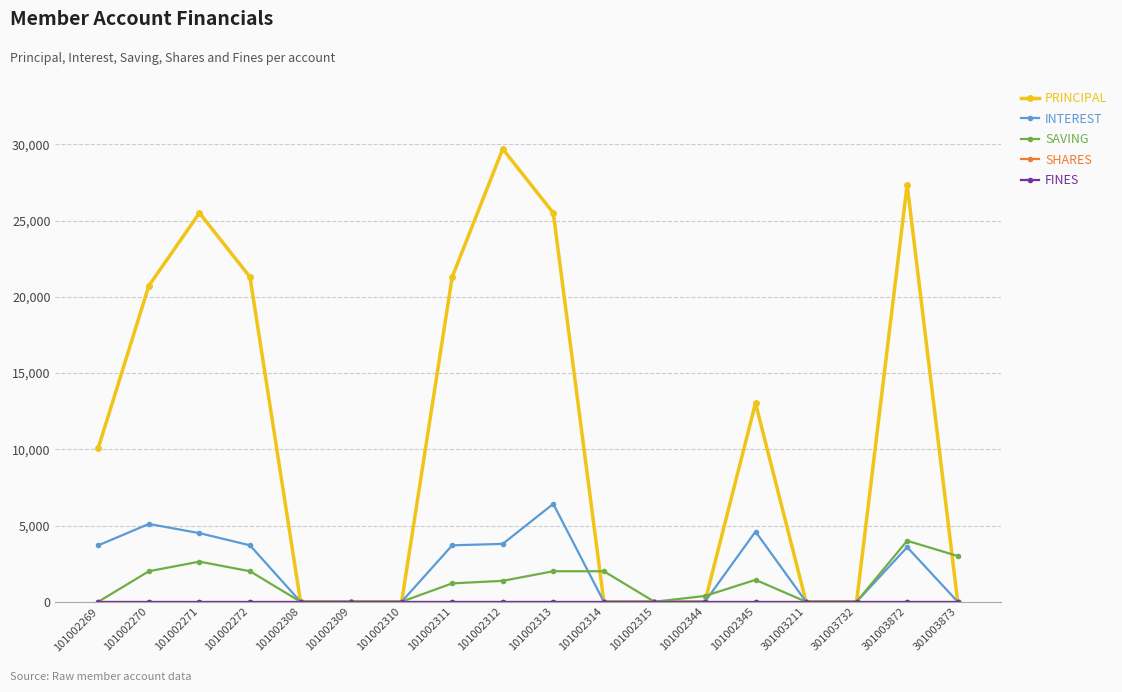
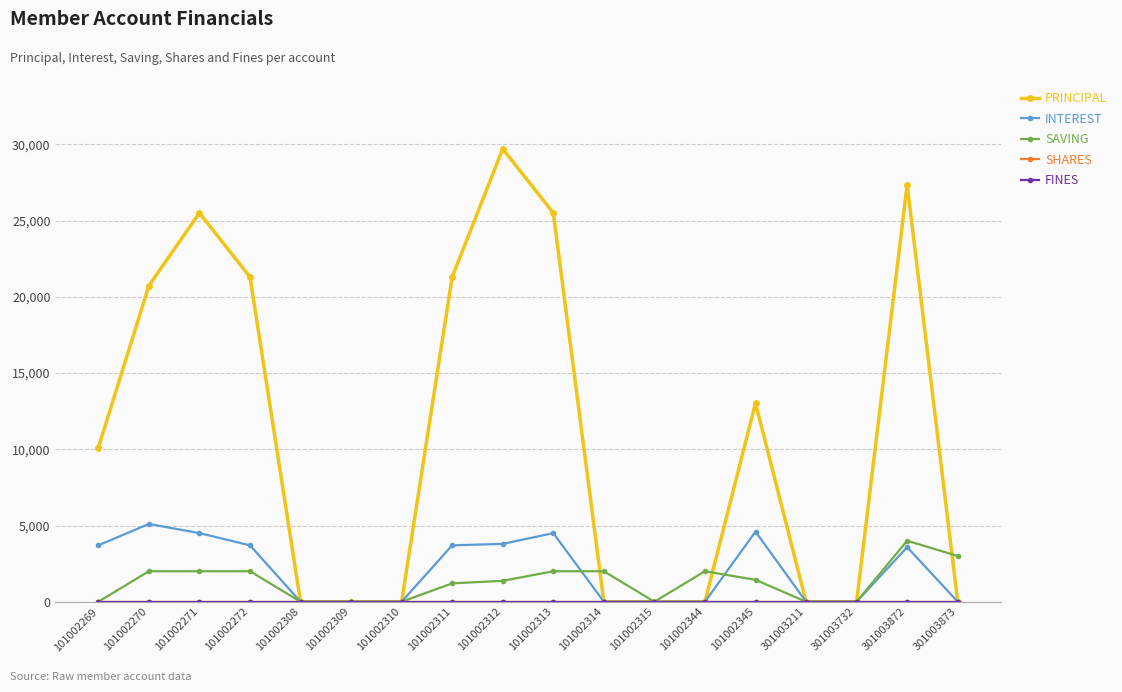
SAVING, 101002271: 2,600 -> 2,000
INTEREST, 101002313: 6,400 -> 4,500
SAVING, 101002344: 400 -> 2,000
